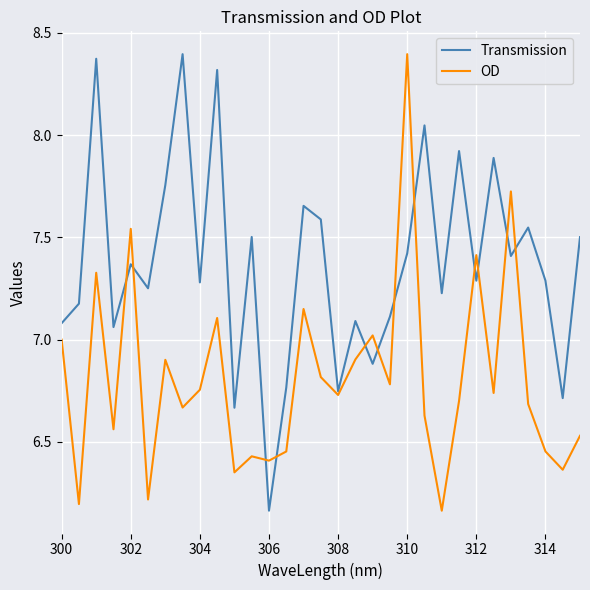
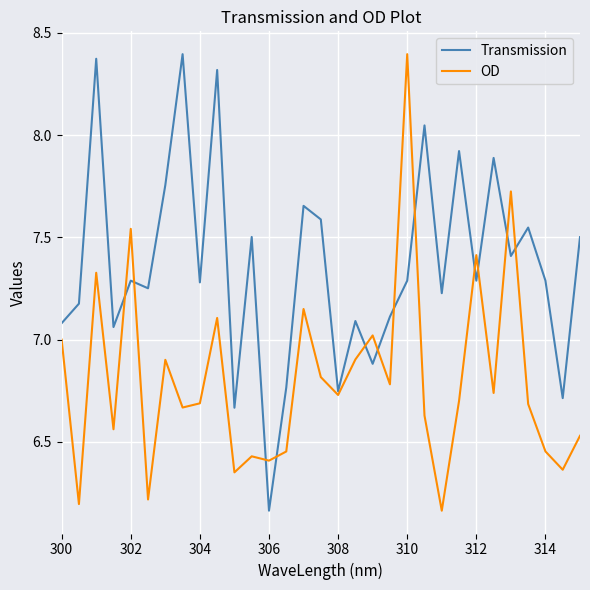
Transmission, 302: 7.37 -> 7.29
OD, 304: 6.75 -> 6.69
Transmission, 310: 7.42 -> 7.29
